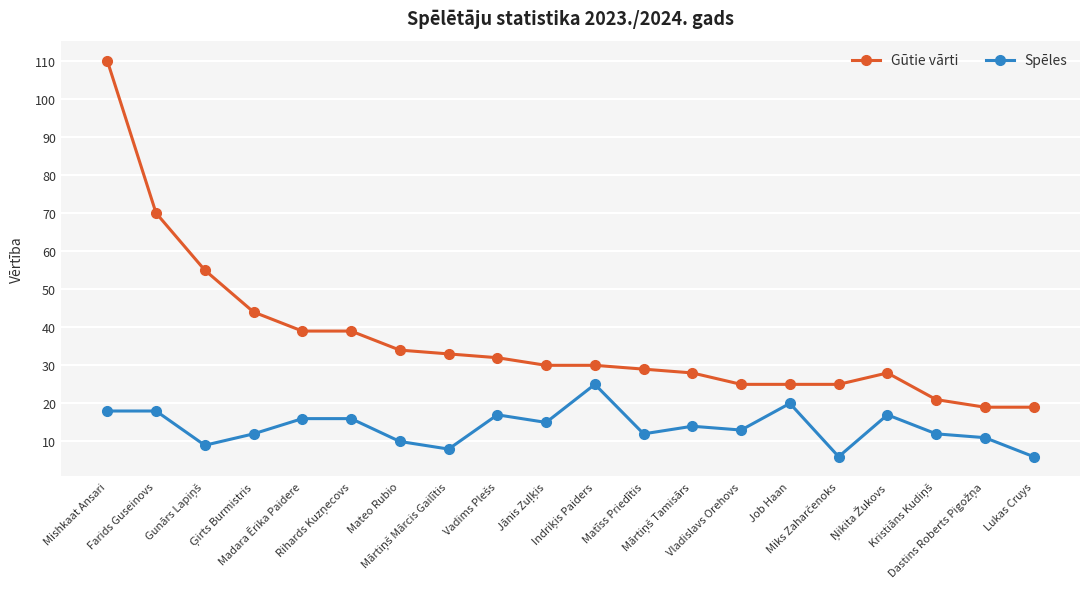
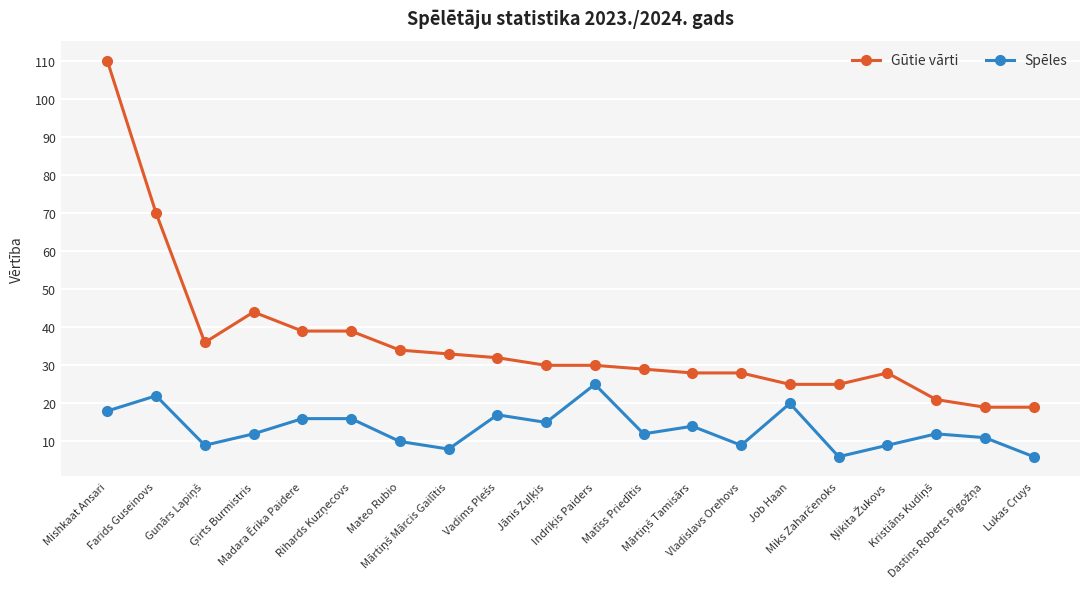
Spēles, Farids Guseinovs: 18 -> 22
Gūtie vārti, Gunārs Lapiņš: 55 -> 36
Gūtie vārti, Vladislavs Orehovs: 25 -> 28
Spēles, Vladislavs Orehovs: 13 -> 9
Spēles, Ņikita Žukovs: 17 -> 9
